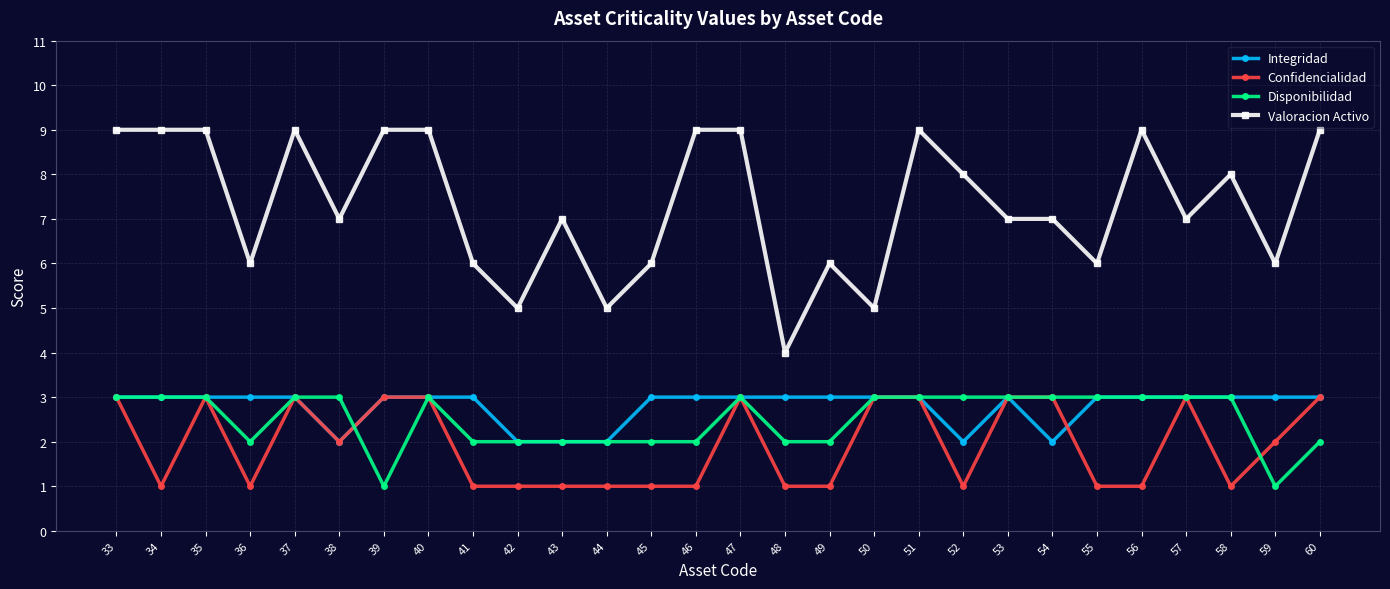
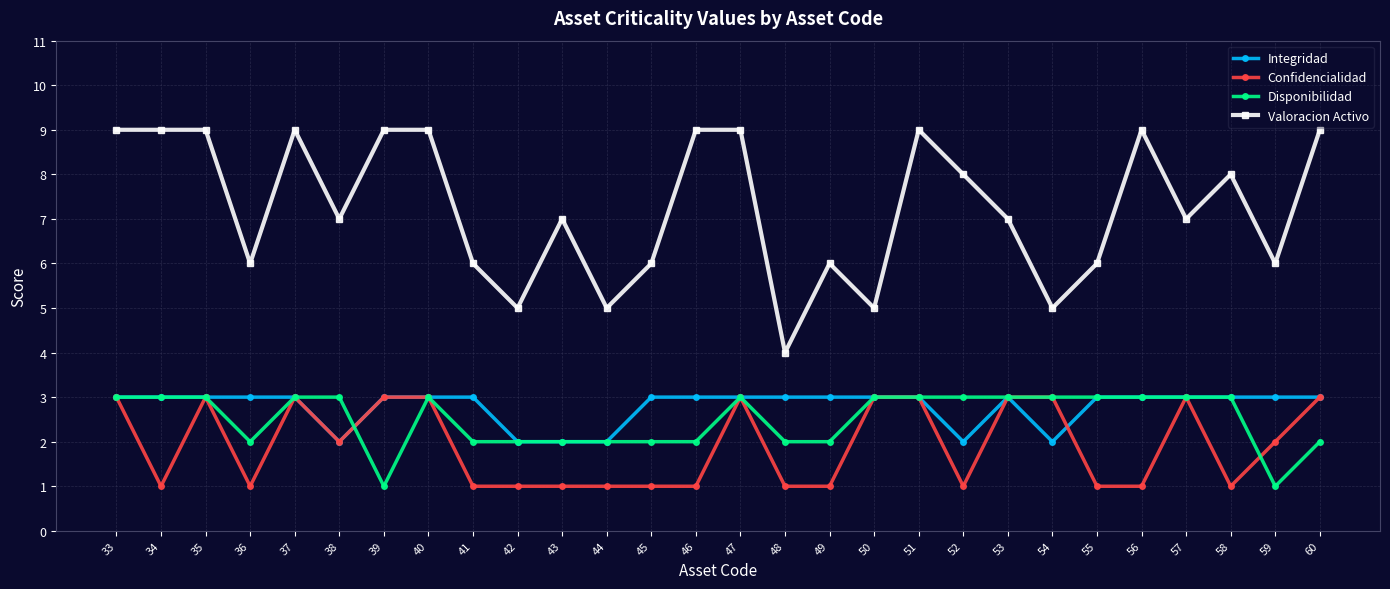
Valoracion Activo, 54: 7 -> 5
